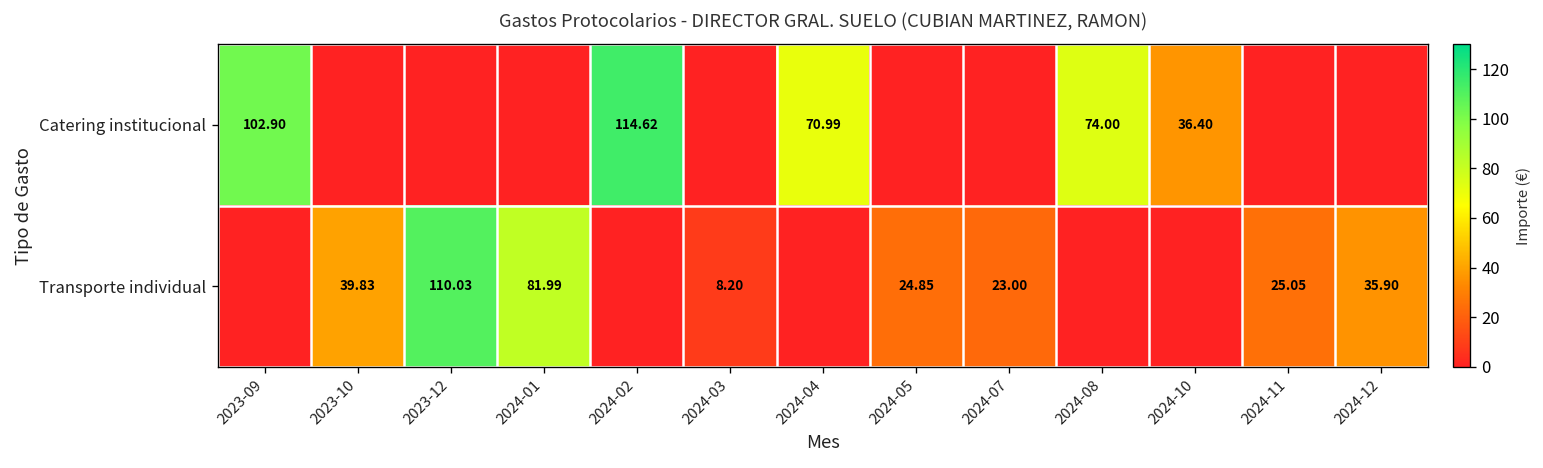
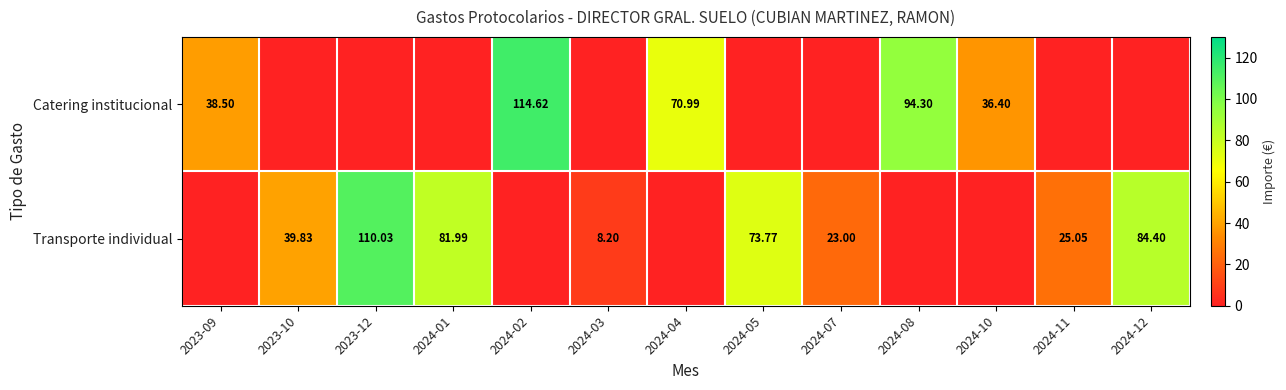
Catering institucional, 2023-09: 102.90 -> 38.50
Catering institucional, 2024-08: 74.00 -> 94.30
Transporte individual, 2024-05: 24.85 -> 73.77
Transporte individual, 2024-12: 35.90 -> 84.40
